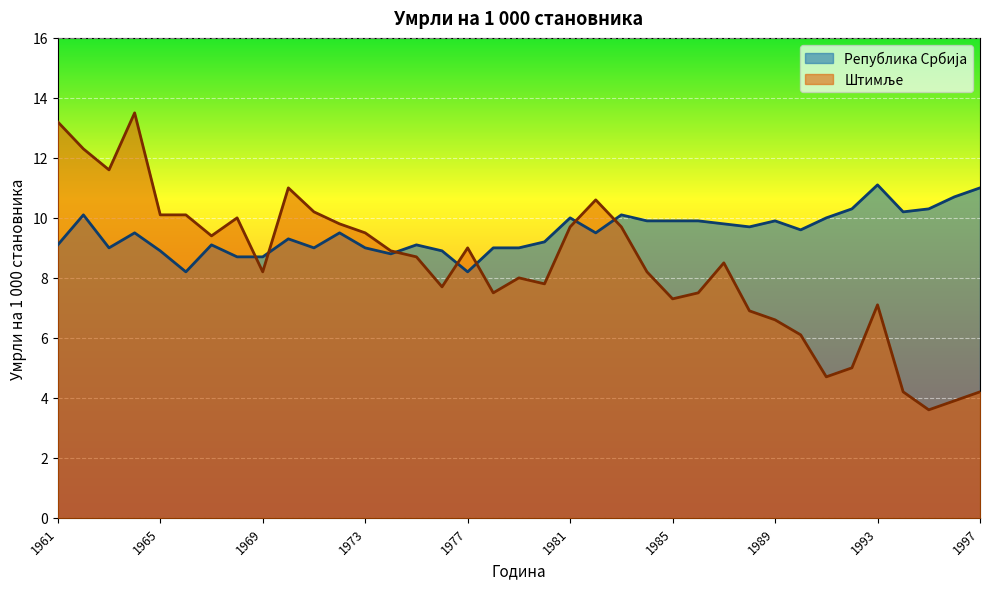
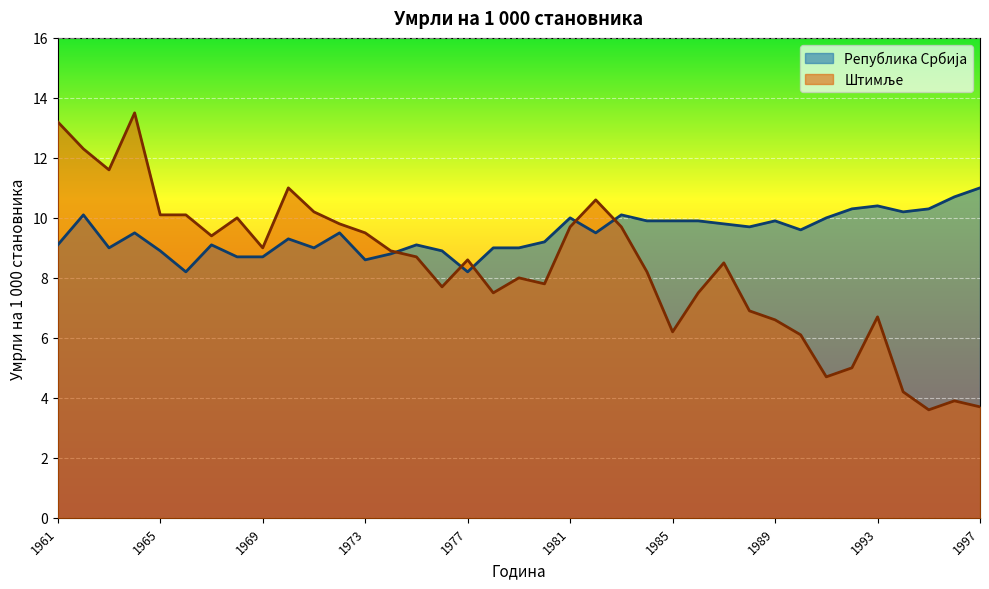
Штимље, 1969: 8.2 -> 9.0
Република Србија, 1973: 9.0 -> 8.6
Штимље, 1977: 9.0 -> 8.6
Штимље, 1985: 7.3 -> 6.2
Република Србија, 1993: 11.1 -> 10.4
Штимље, 1993: 7.1 -> 6.7
Штимље, 1997: 4.2 -> 3.7
